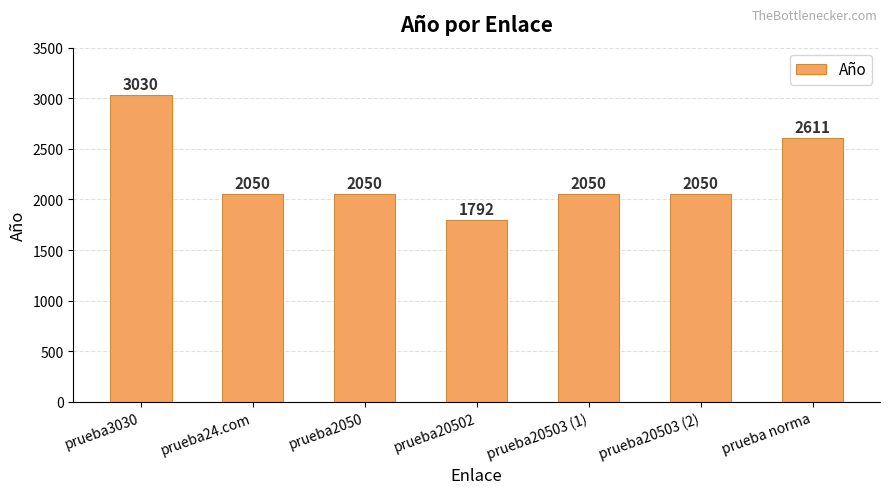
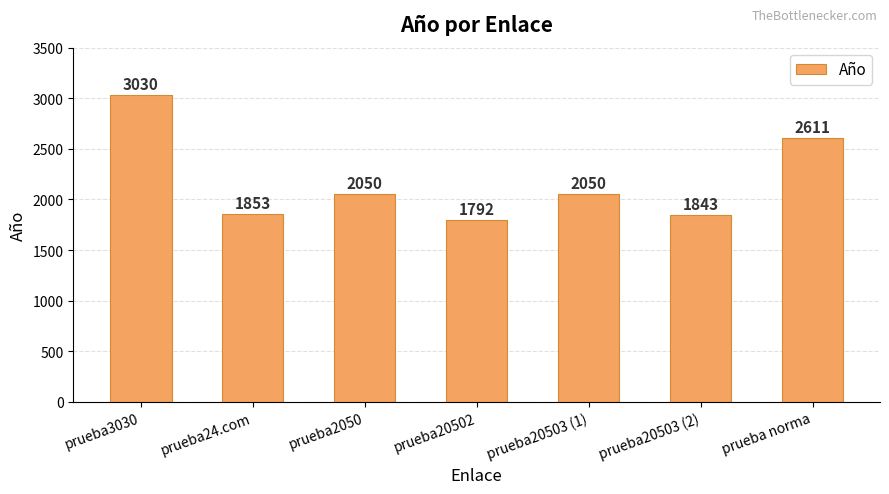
prueba24.com: 2050 -> 1853
prueba20503 (2): 2050 -> 1843
